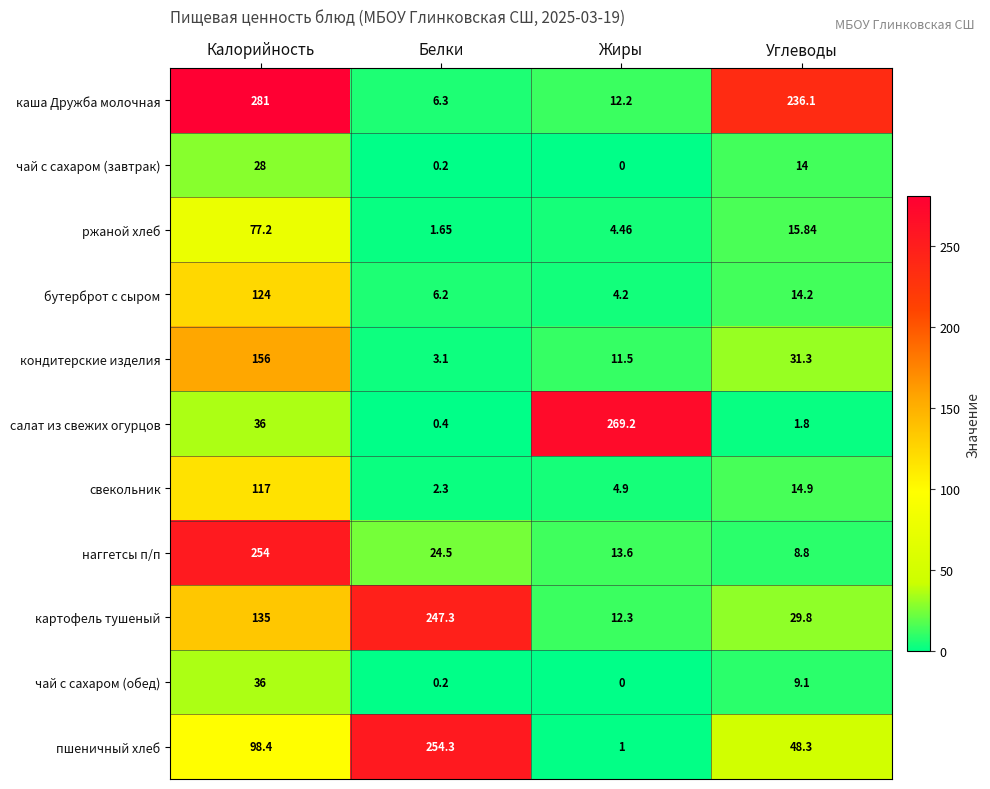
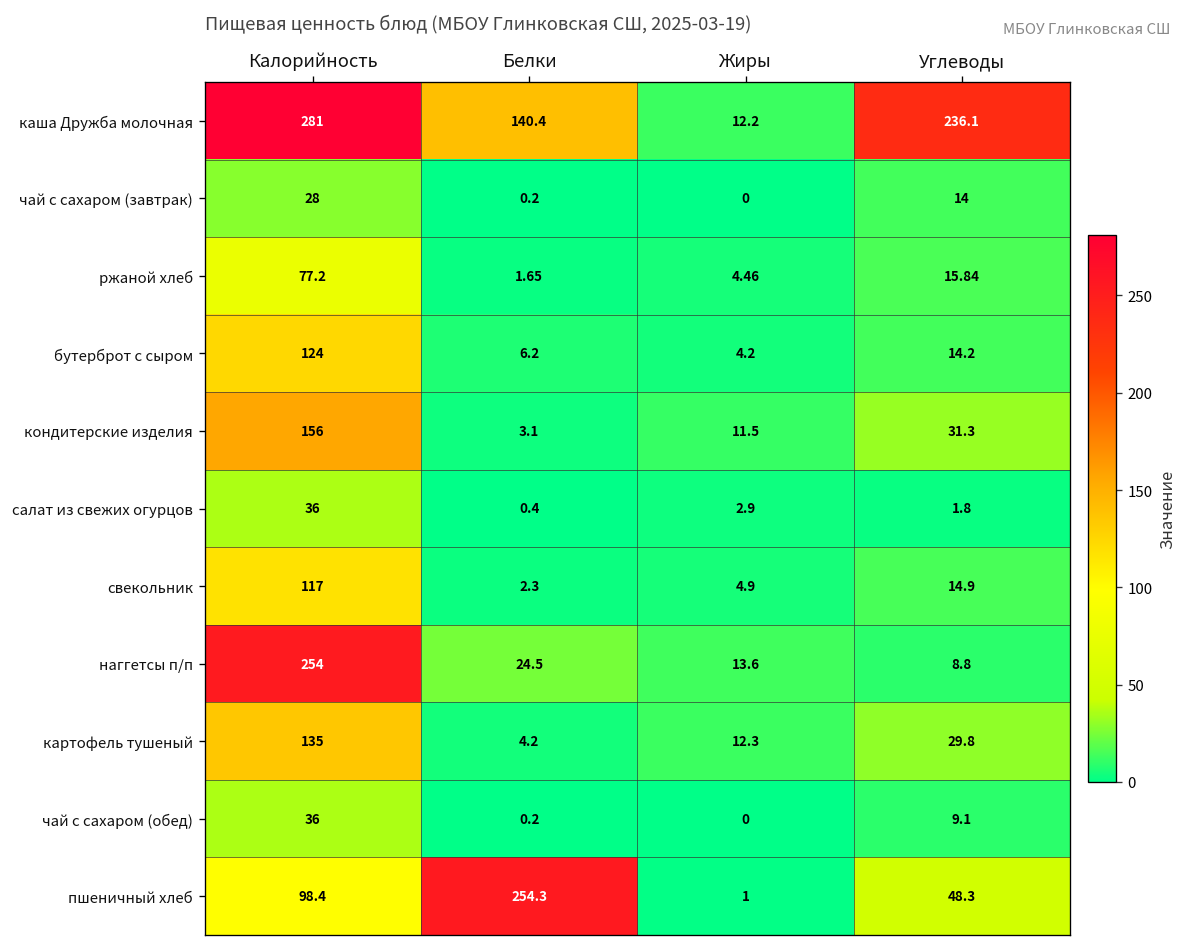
каша Дружба молочная, Белки: 6.3 -> 140.4
салат из свежих огурцов, Жиры: 269.2 -> 2.9
картофель тушеный, Белки: 247.3 -> 4.2
